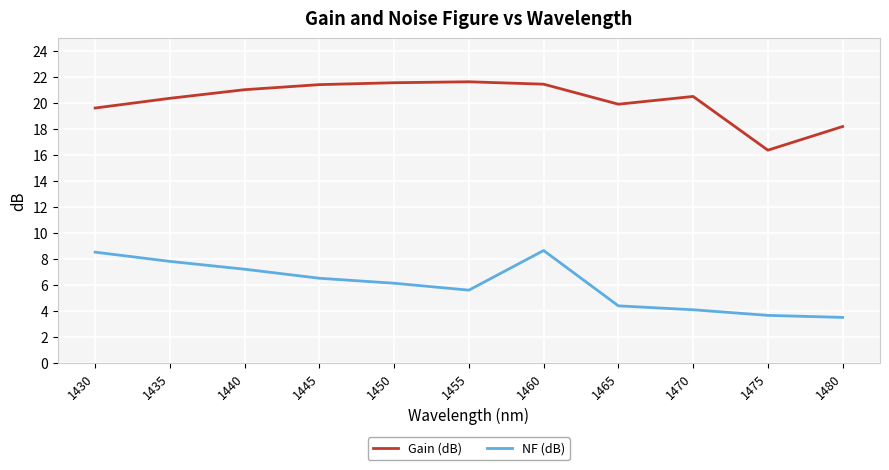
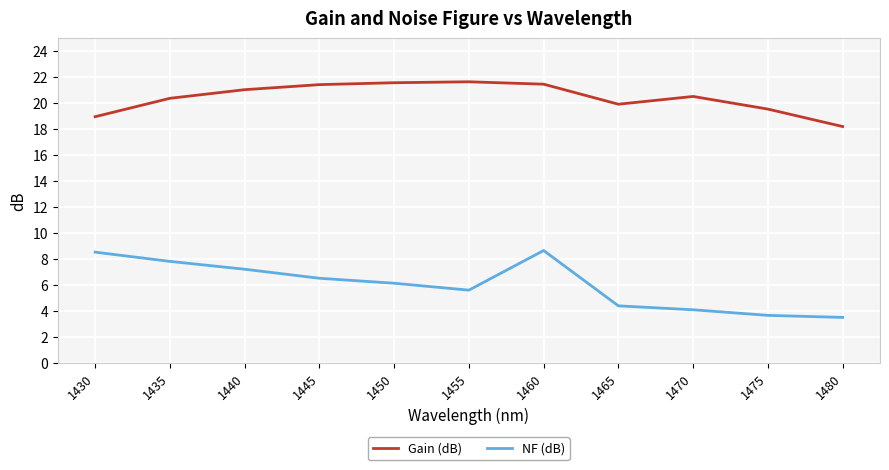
Gain (dB), 1430: 19.6 -> 19.0
Gain (dB), 1475: 16.4 -> 19.5
